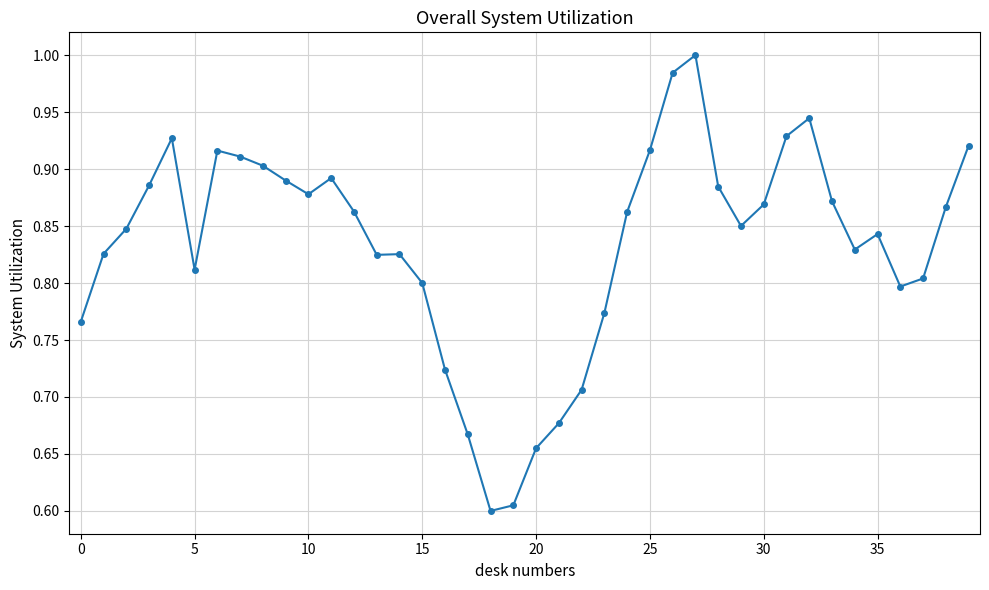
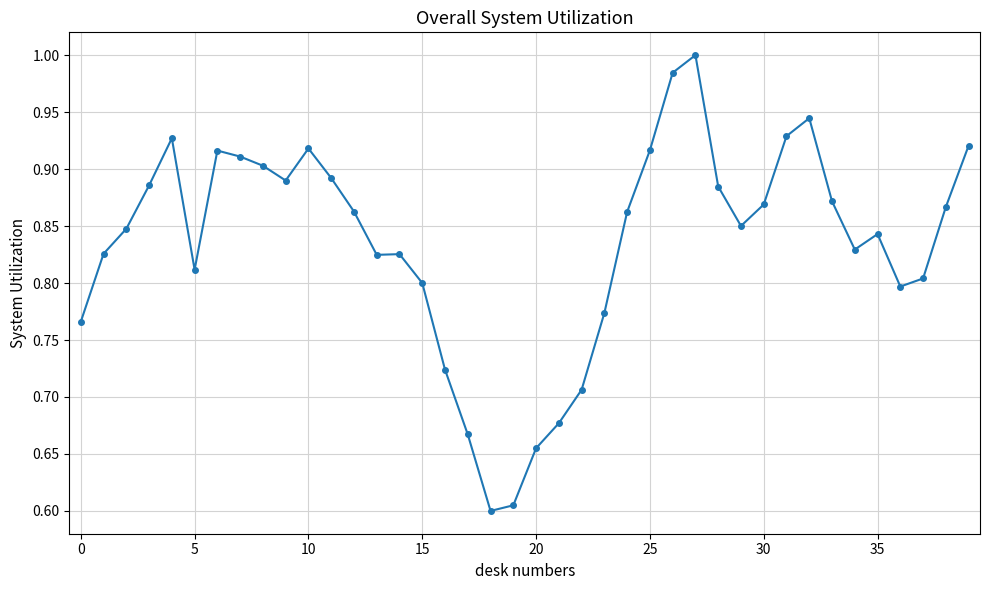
10: 0.878 -> 0.918
